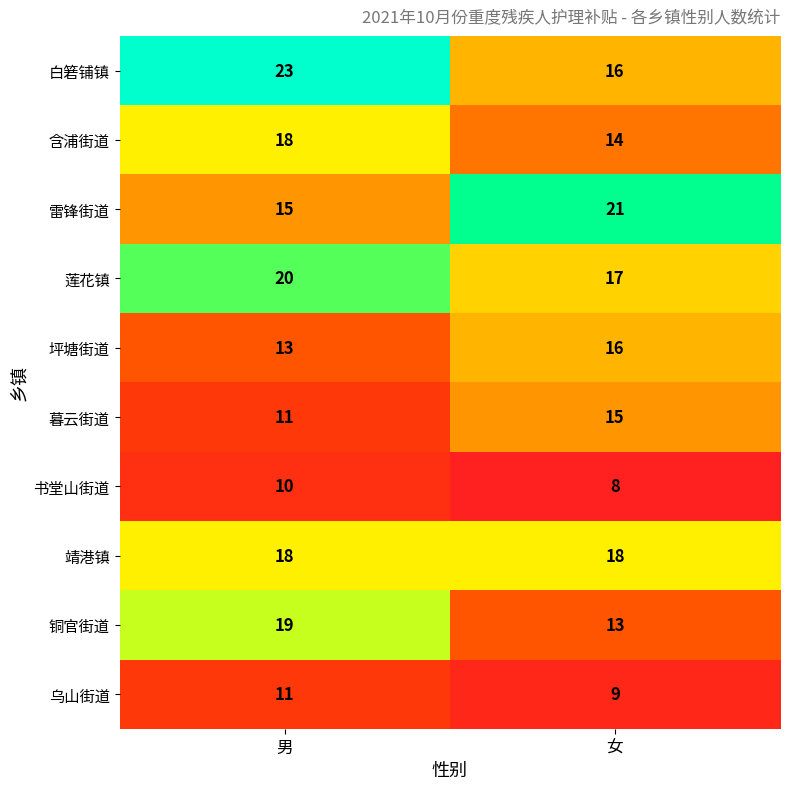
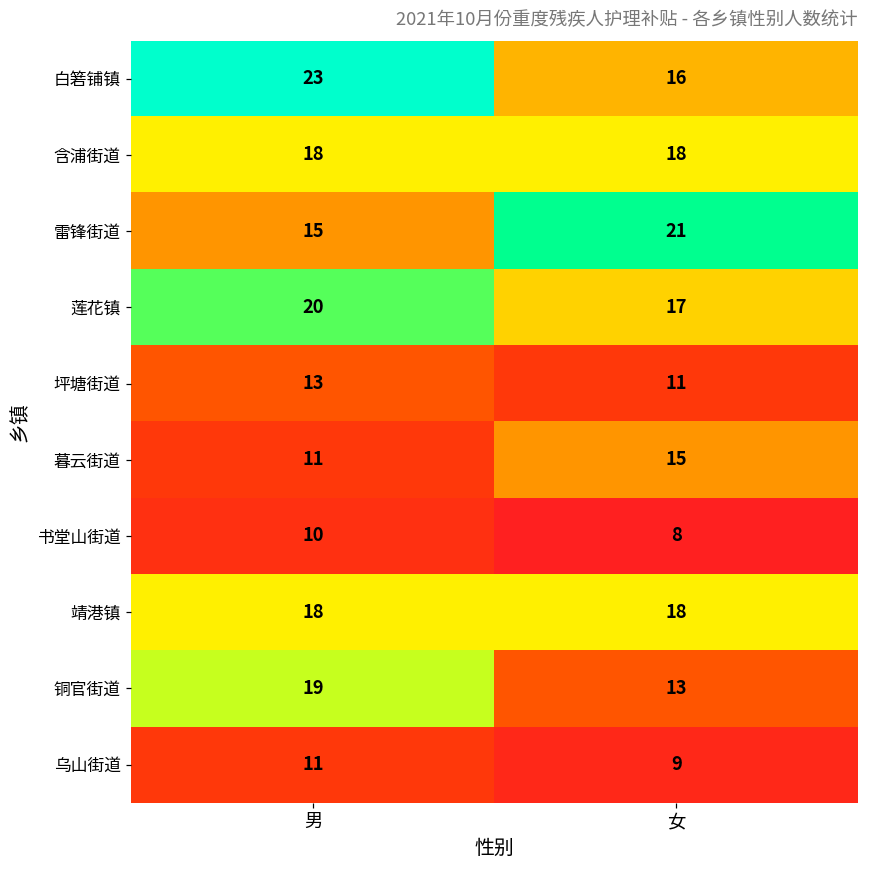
含浦街道, 女: 14 -> 18
坪塘街道, 女: 16 -> 11
